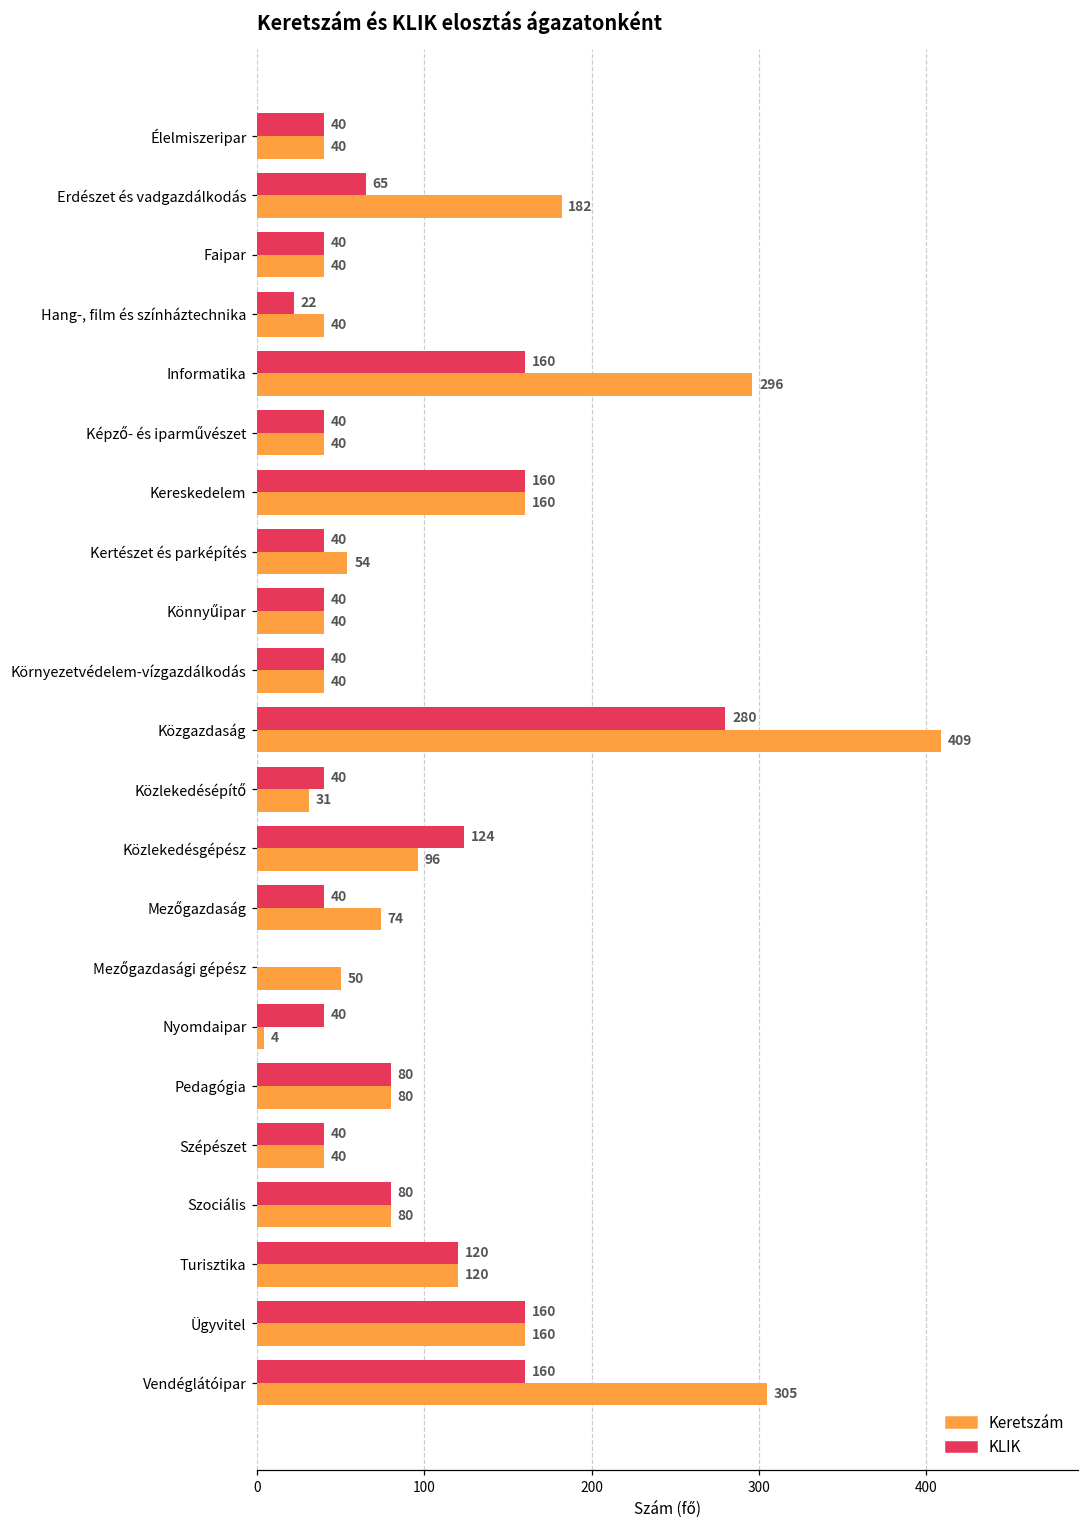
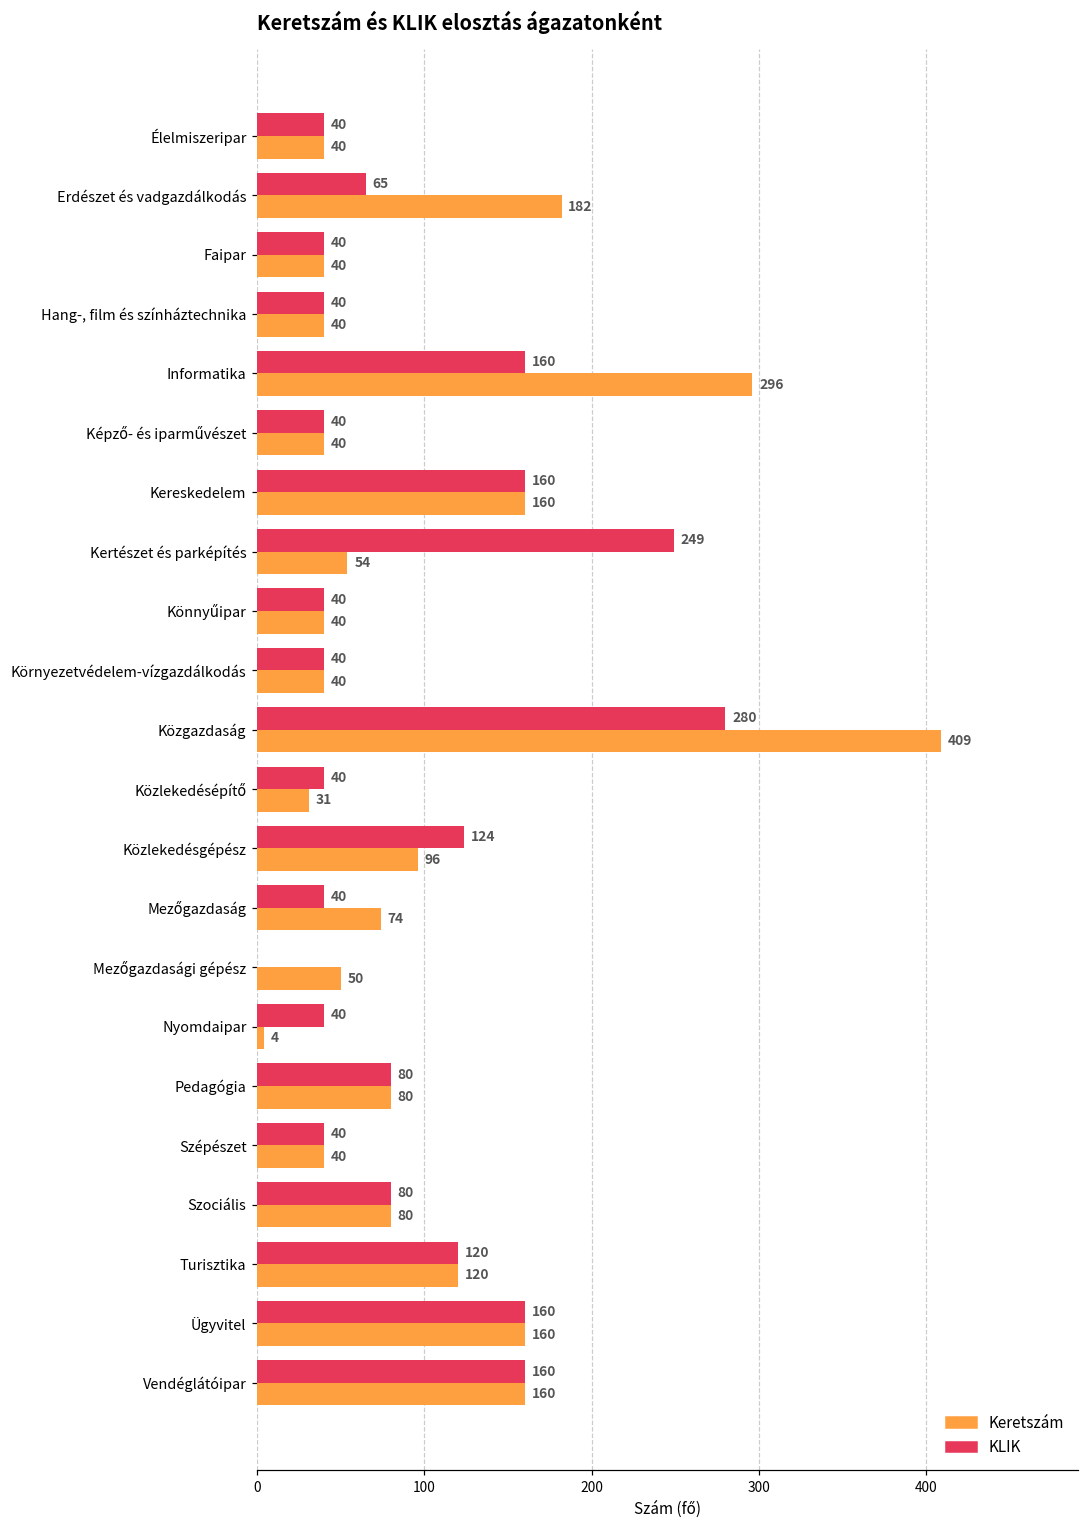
KLIK, Hang-, film és színháztechnika: 22 -> 40
KLIK, Kertészet és parképítés: 40 -> 249
Keretszám, Vendéglátóipar: 305 -> 160
